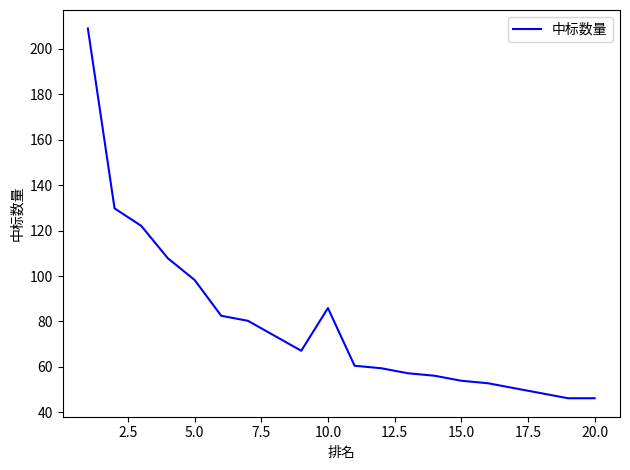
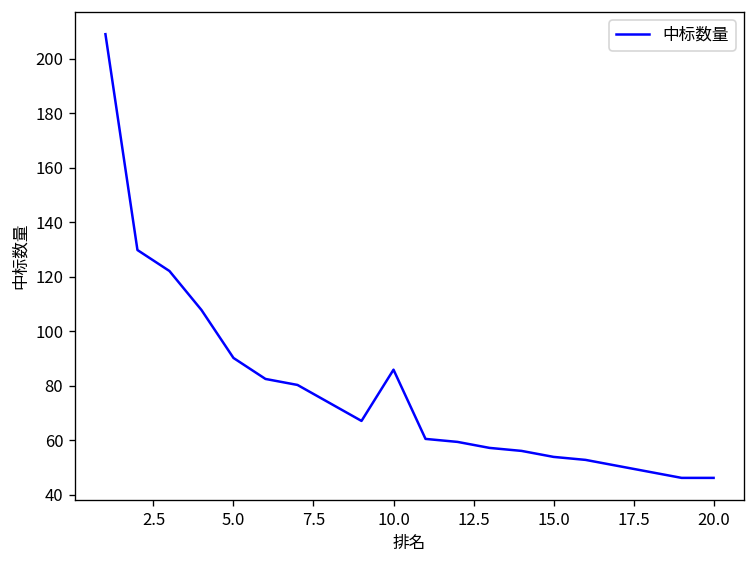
5.0: 98 -> 90
